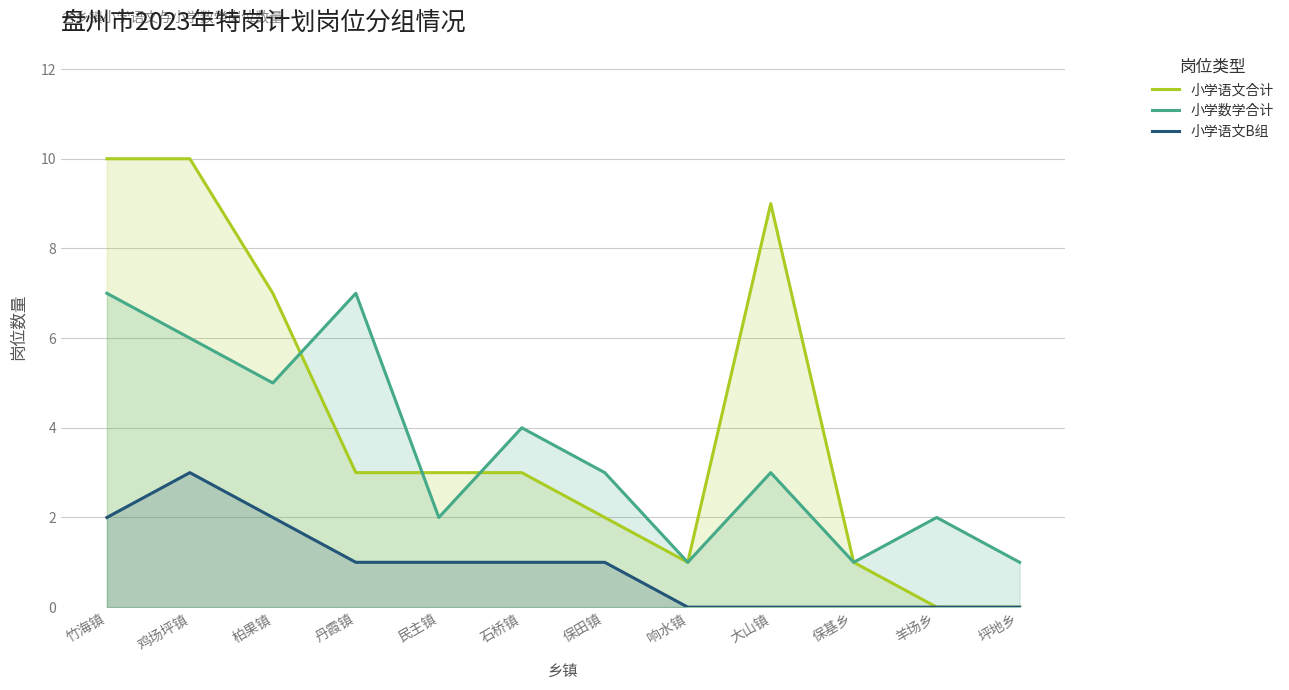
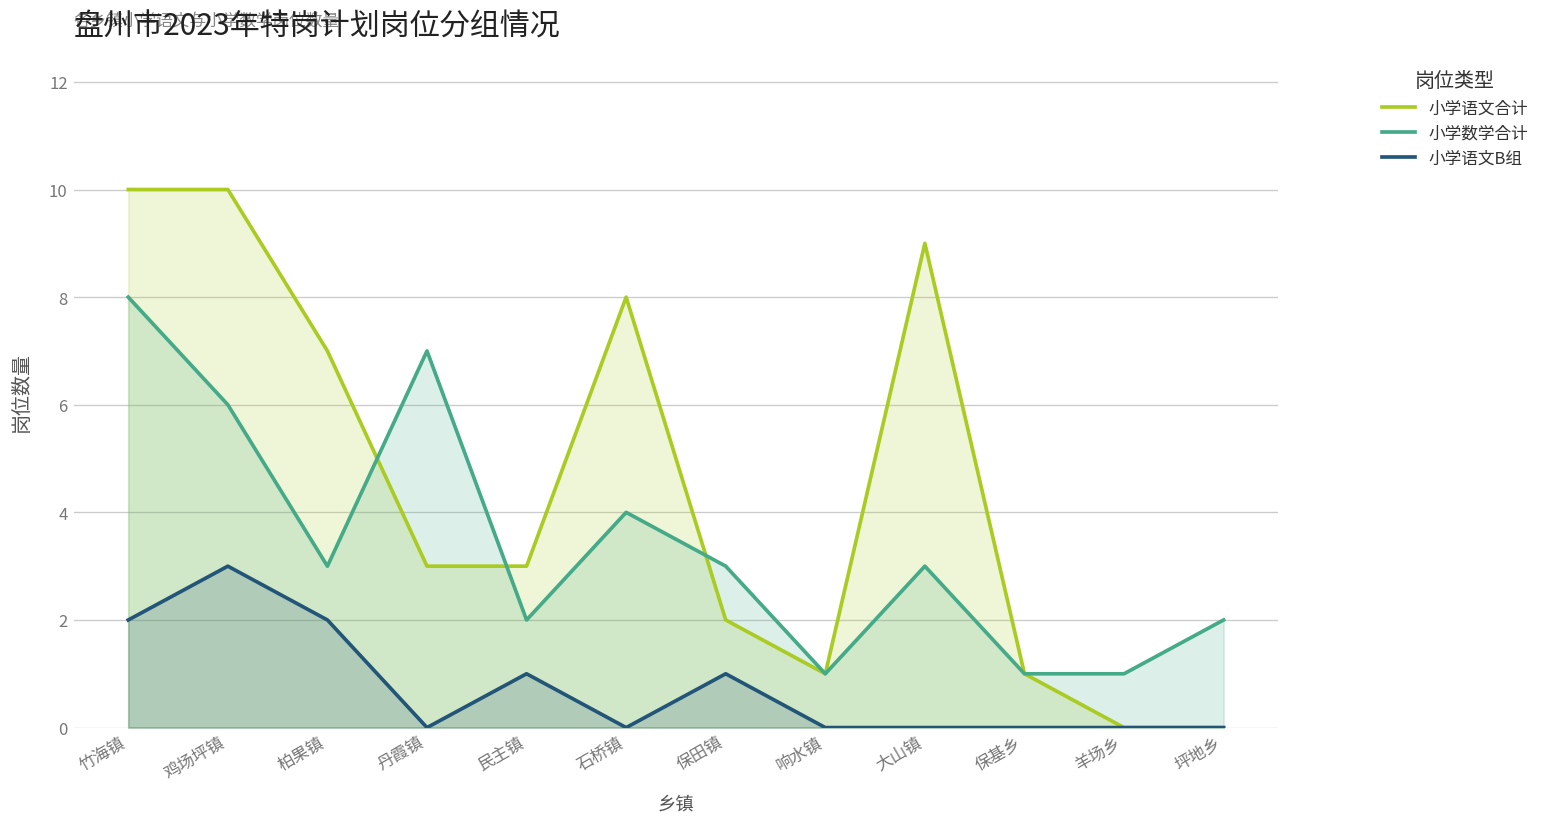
小学数学合计, 竹海镇: 7 -> 8
小学数学合计, 柏果镇: 5 -> 3
小学语文B组, 丹霞镇: 1 -> 0
小学语文合计, 石桥镇: 3 -> 8
小学语文B组, 石桥镇: 1 -> 0
小学数学合计, 羊场乡: 2 -> 1
小学数学合计, 坪地乡: 1 -> 2
